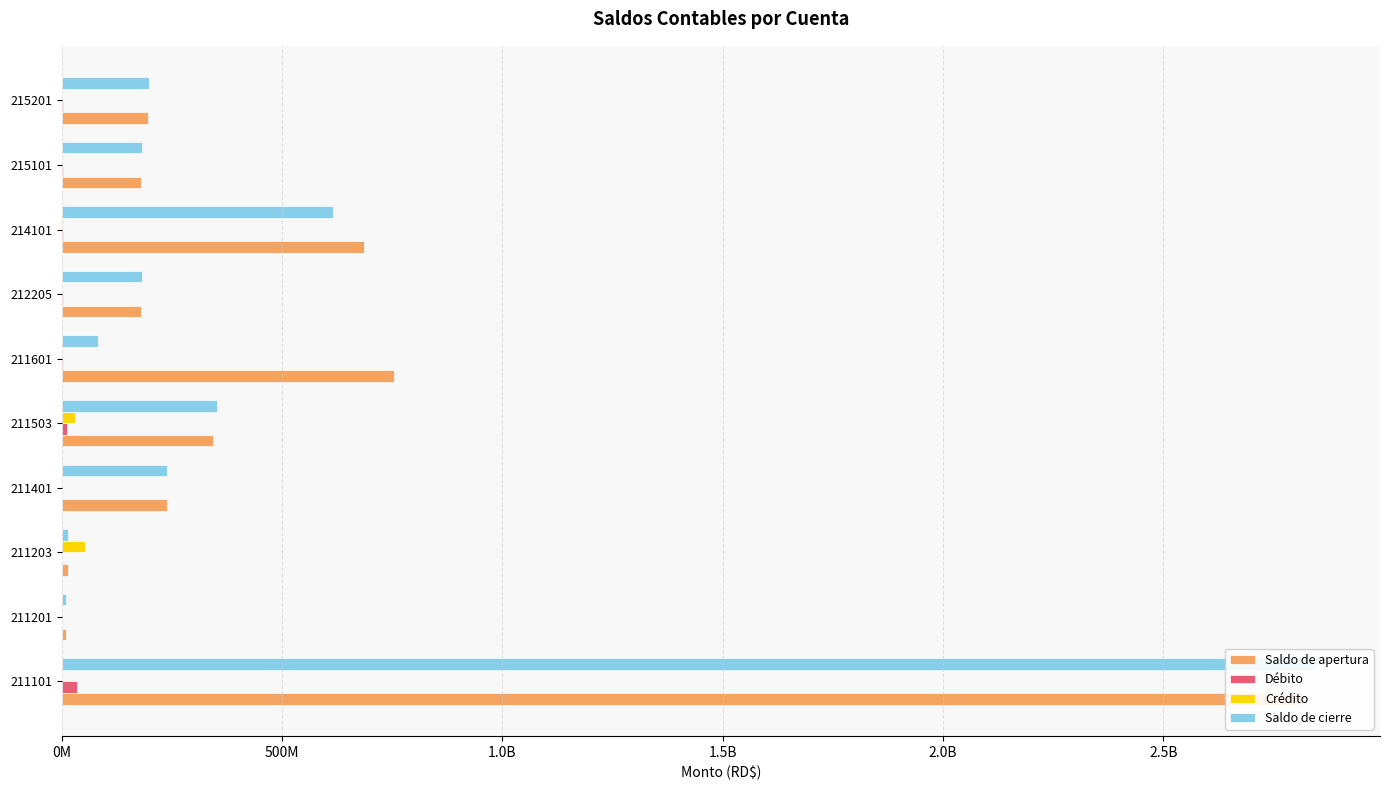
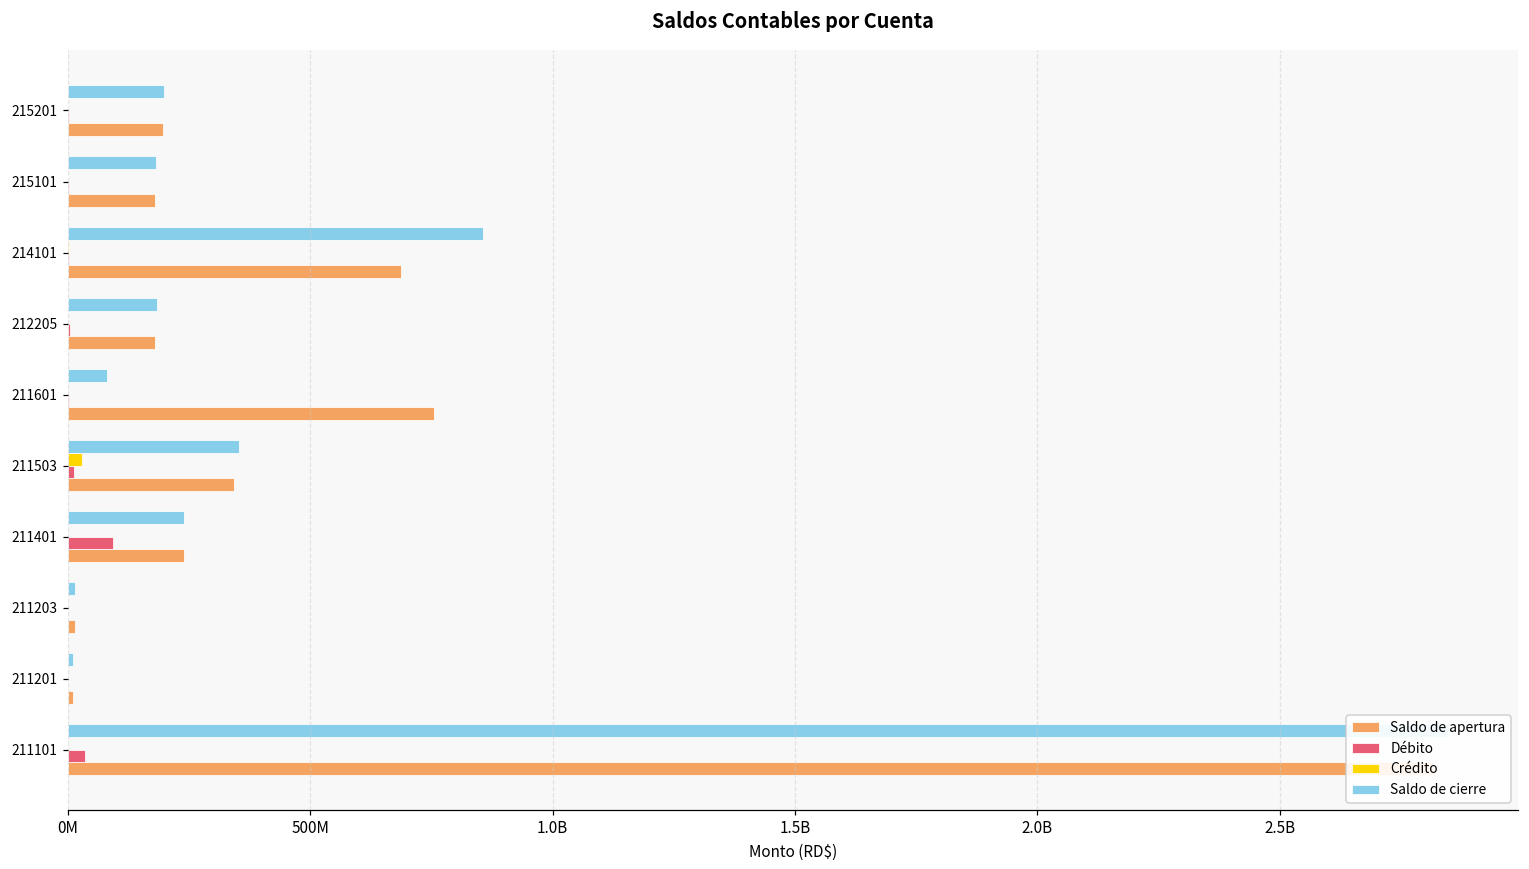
Saldo de cierre, 214101: 620000000 -> 860000000
Débito, 211401: 0 -> 90000000
Crédito, 211203: 50000000 -> 0
